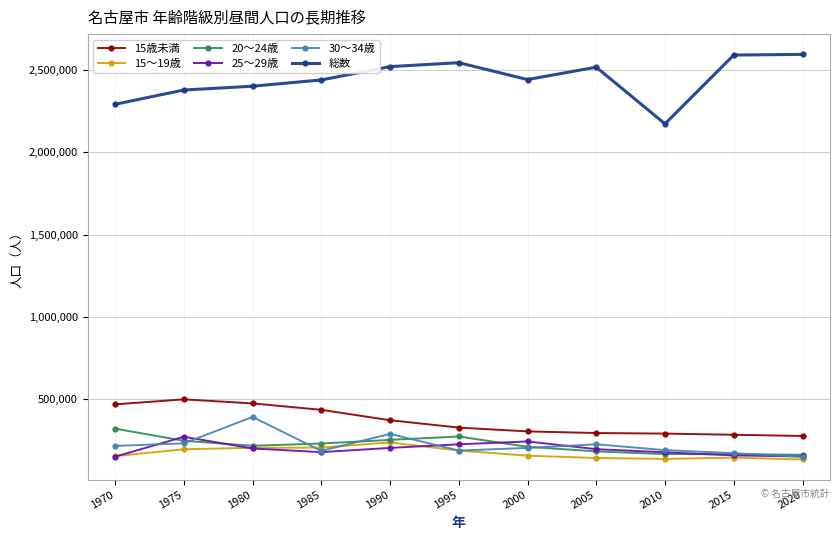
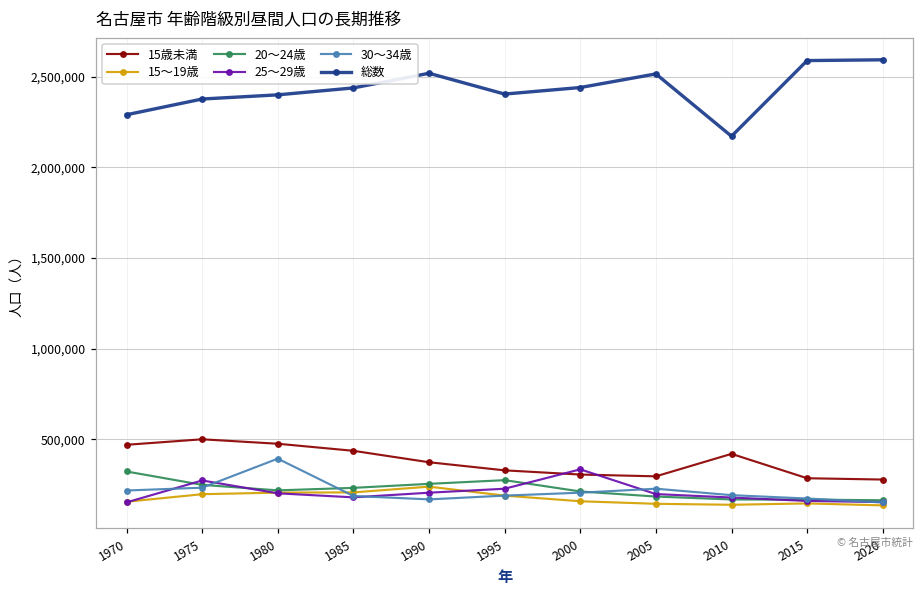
30～34歳, 1990: 290,000 -> 170,000
総数, 1995: 2,540,000 -> 2,400,000
25～29歳, 2000: 240,000 -> 330,000
15歳未満, 2010: 290,000 -> 420,000
